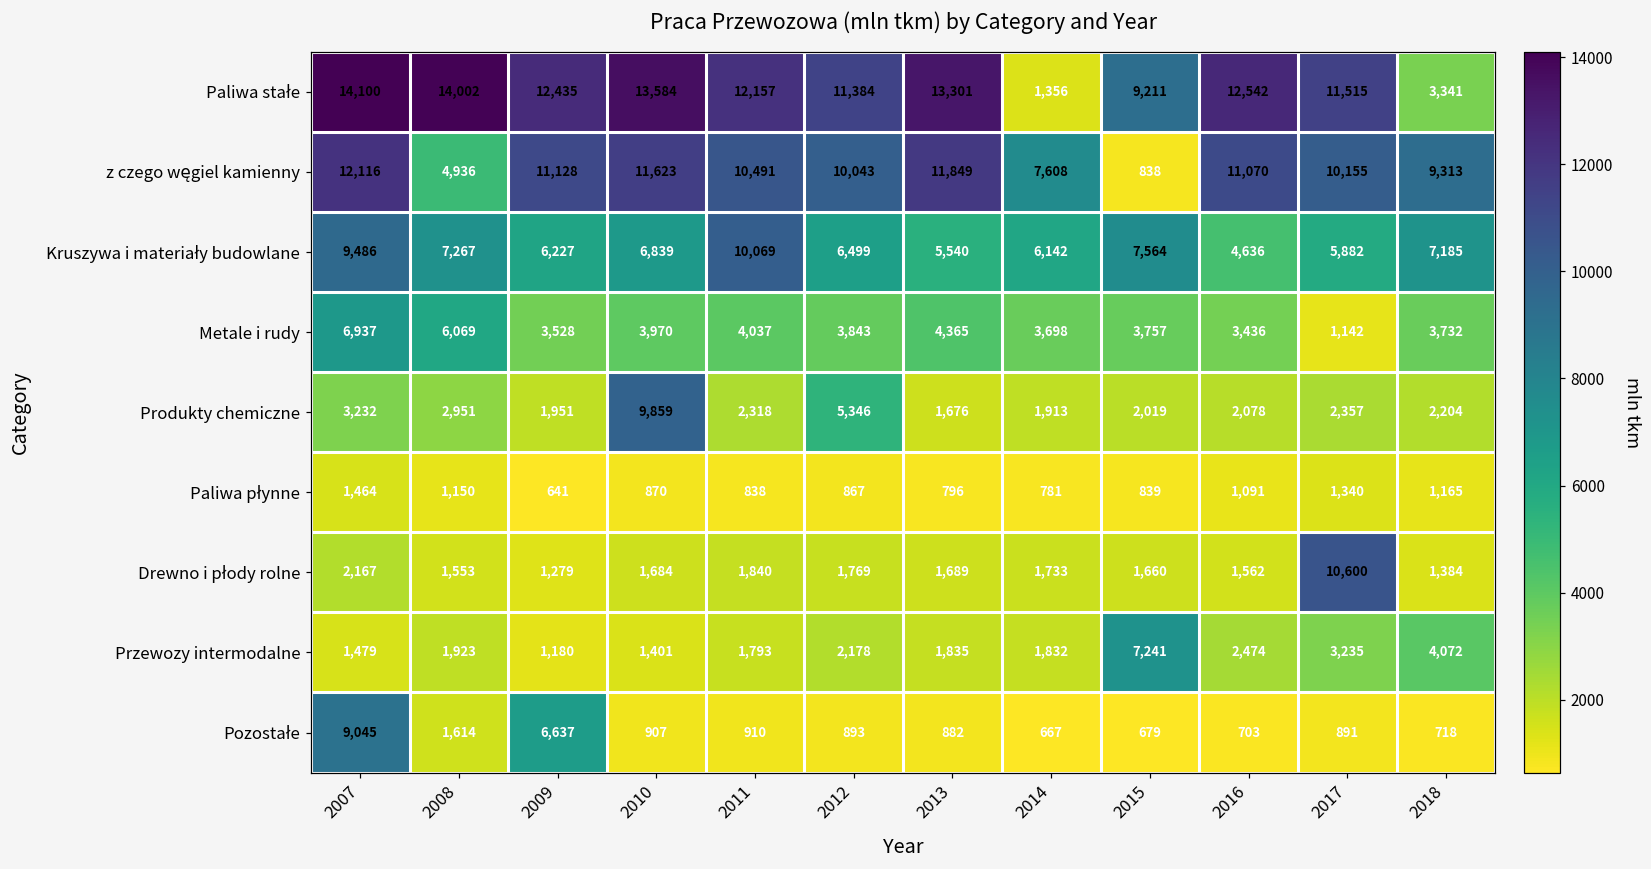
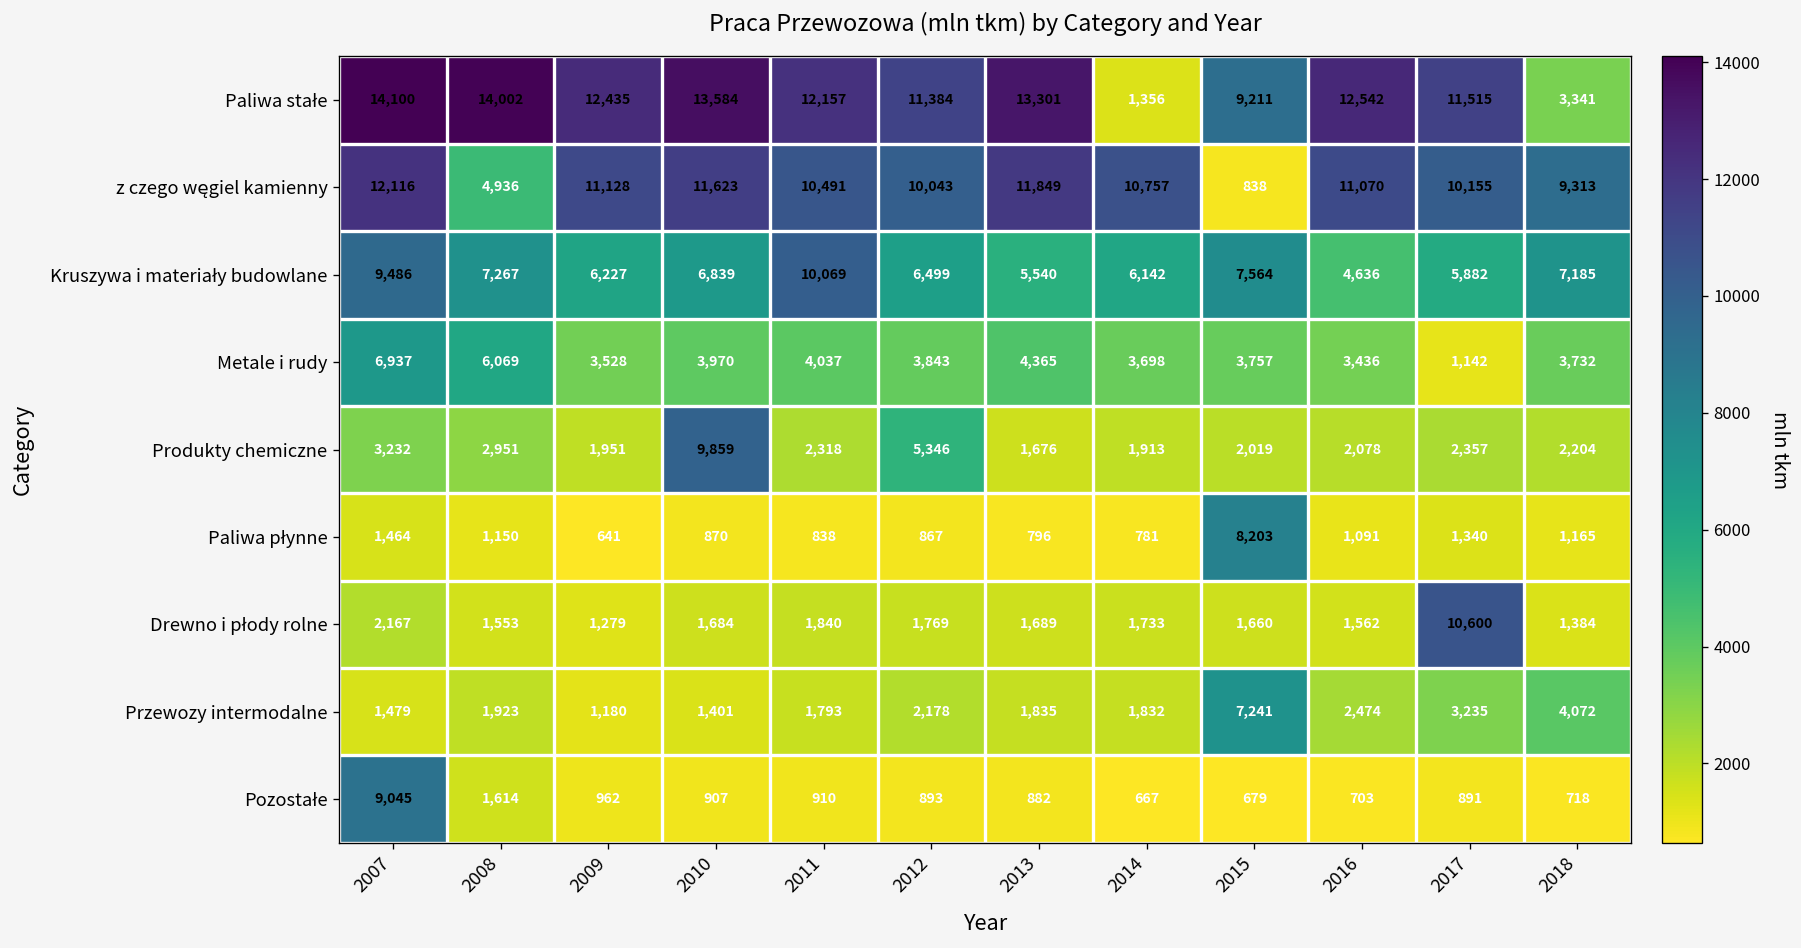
z czego węgiel kamienny, 2014: 7,608 -> 10,757
Paliwa płynne, 2015: 839 -> 8,203
Pozostałe, 2009: 6,637 -> 962
